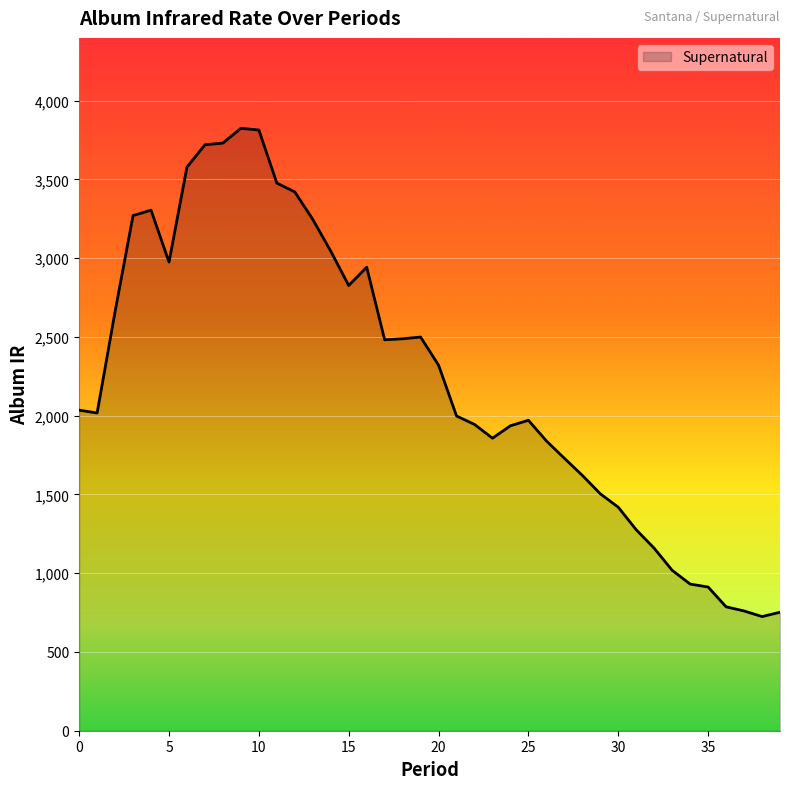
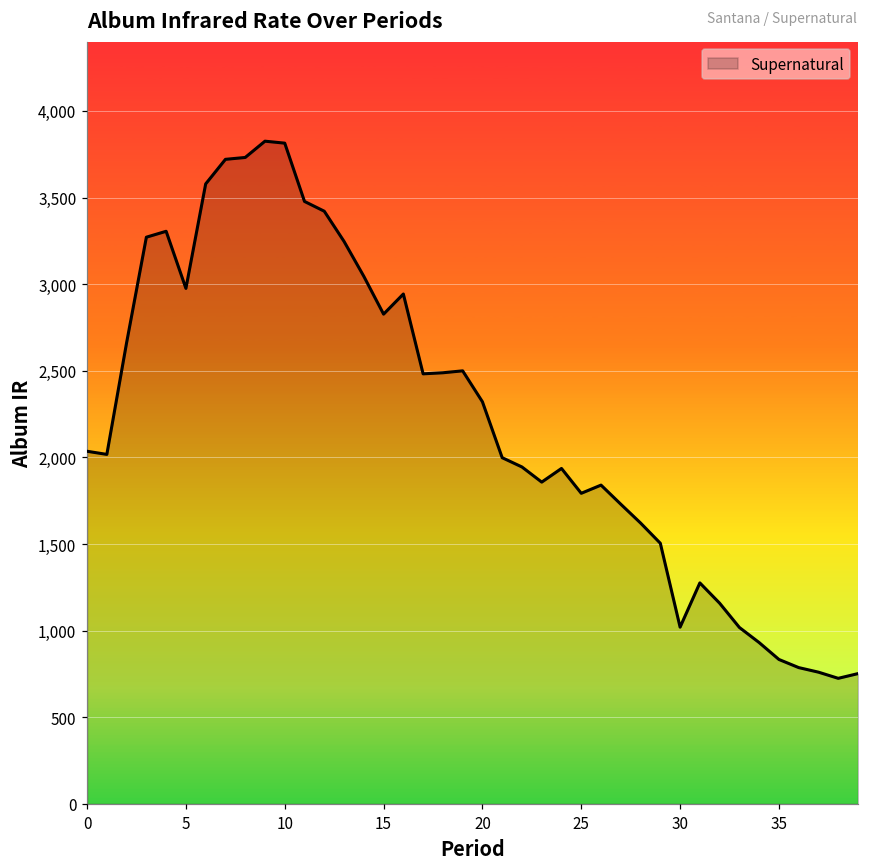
25: 1,970 -> 1,790
30: 1,420 -> 1,020
35: 910 -> 830
